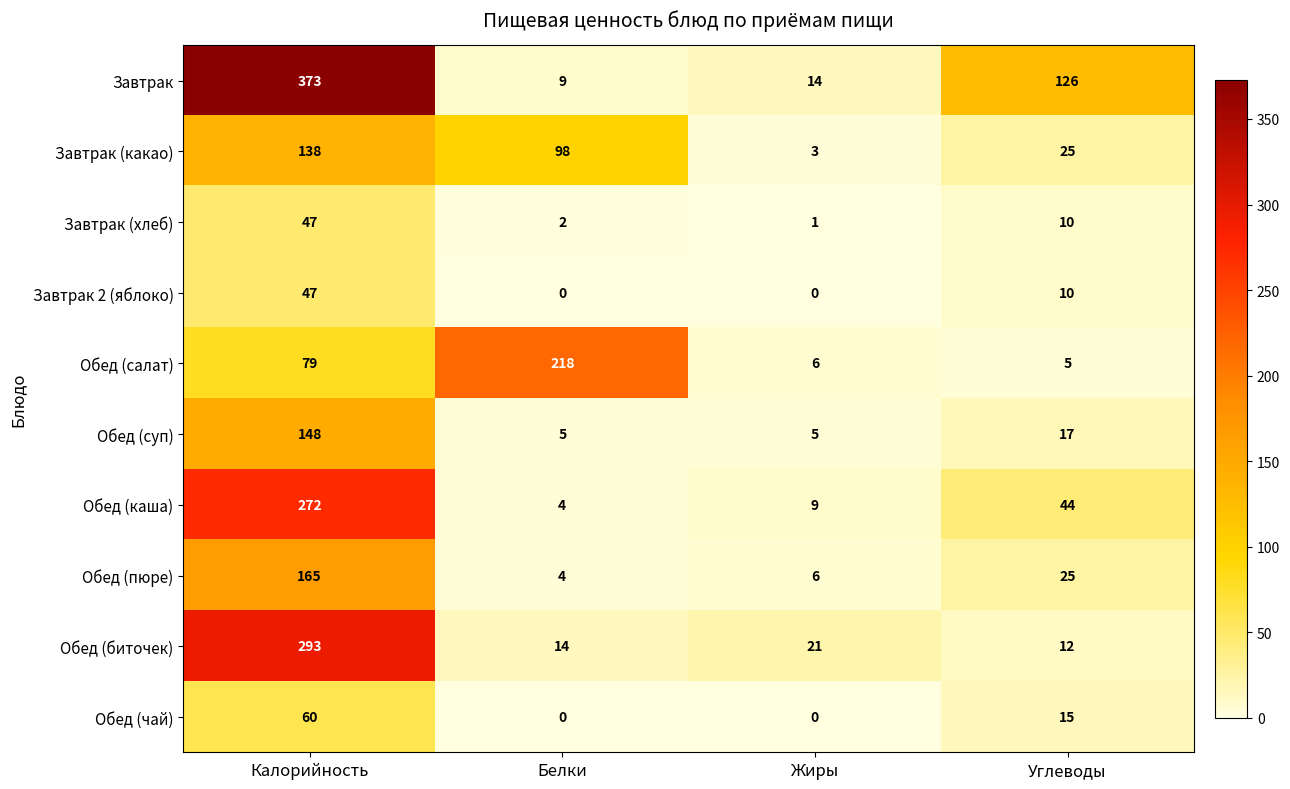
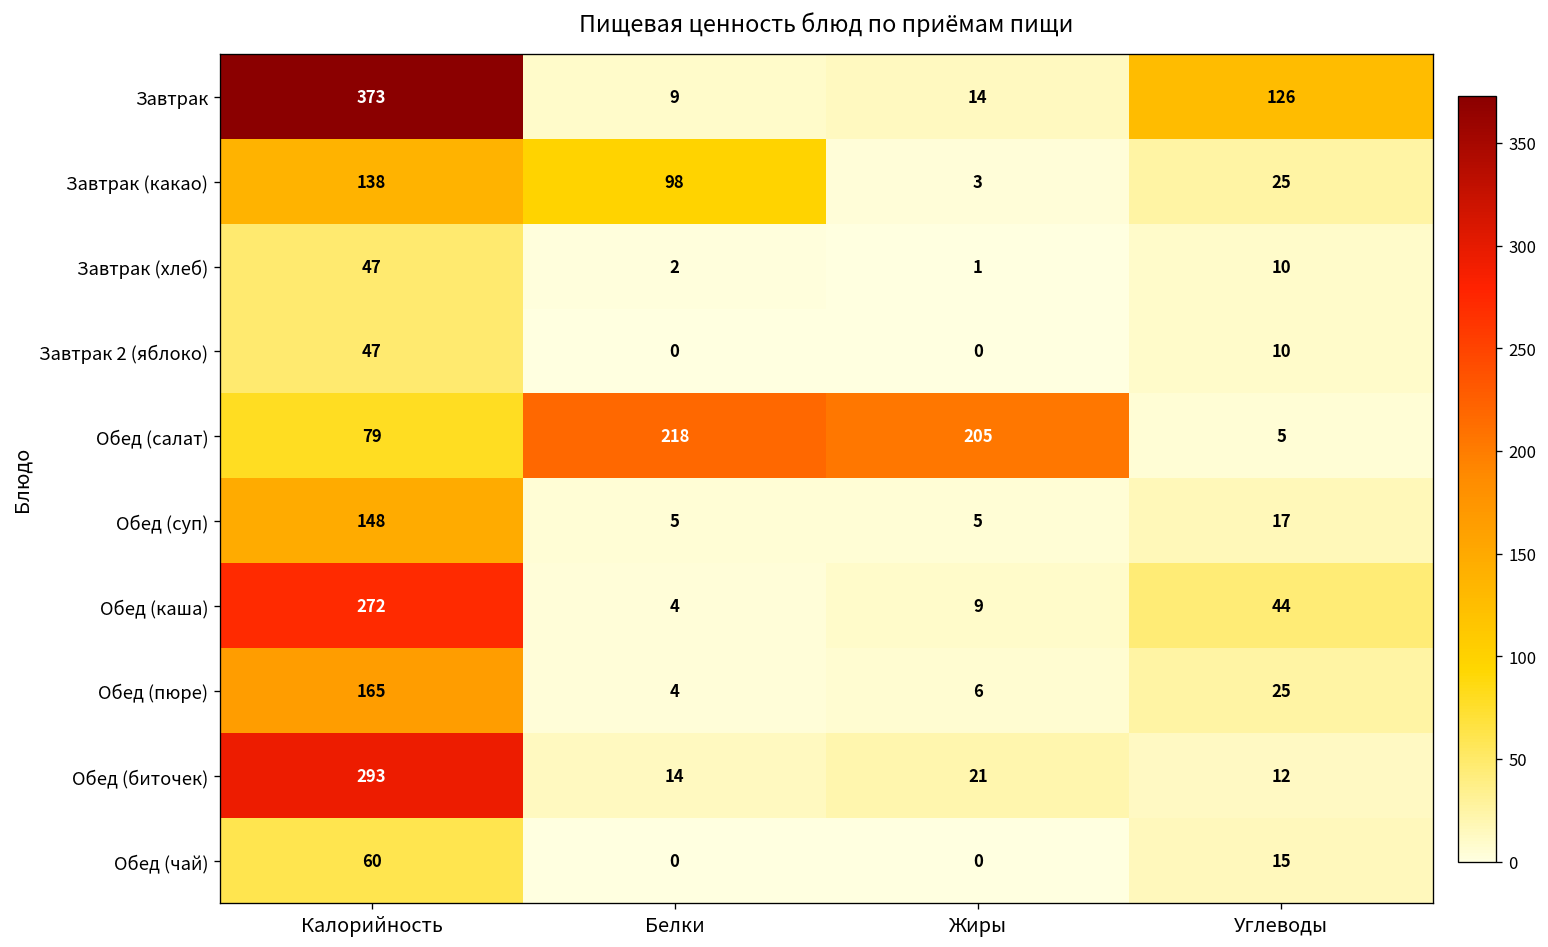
Обед (салат), Жиры: 6 -> 205
